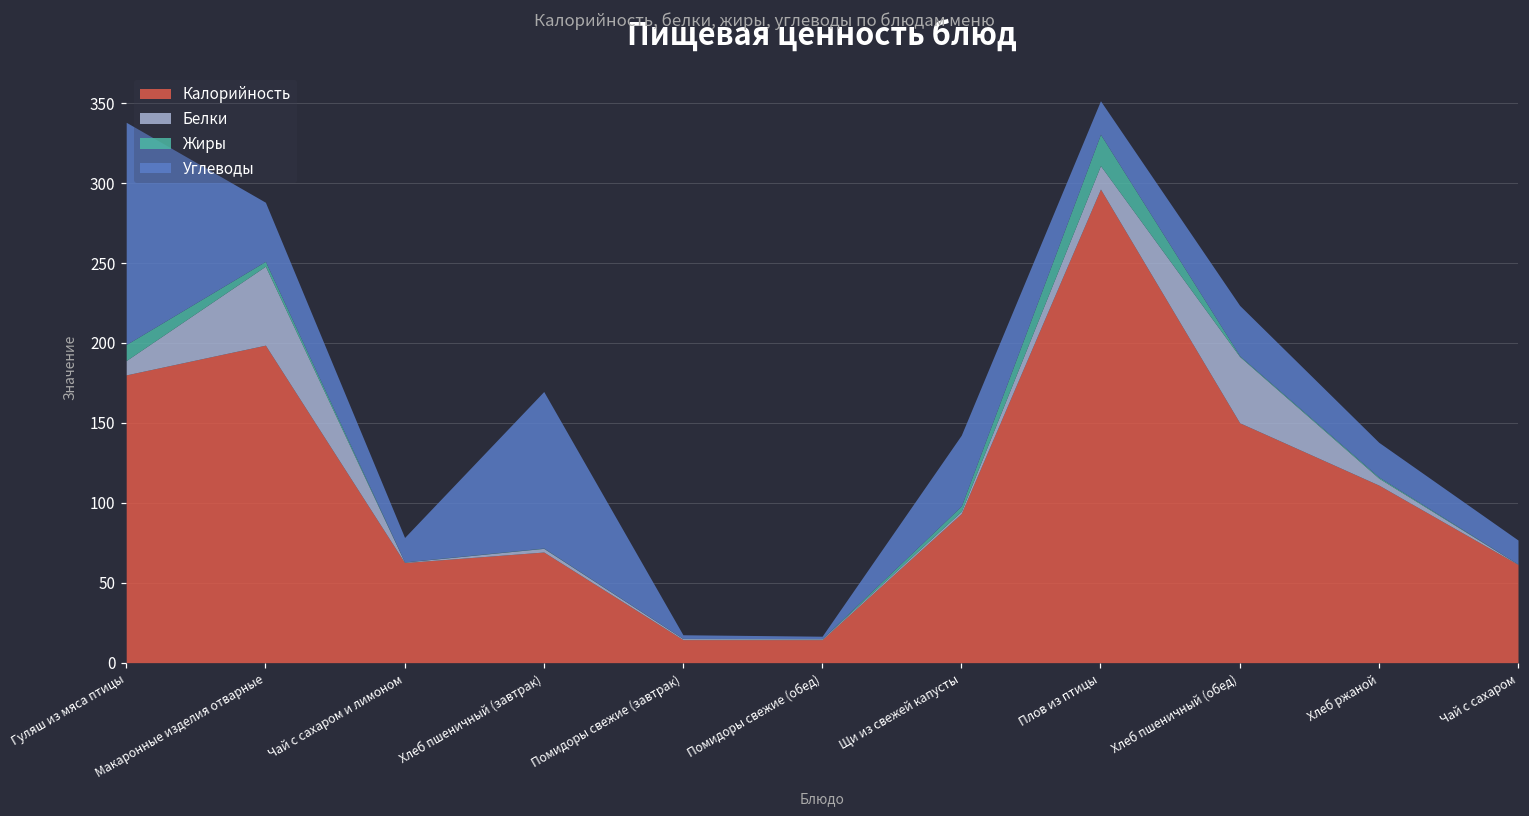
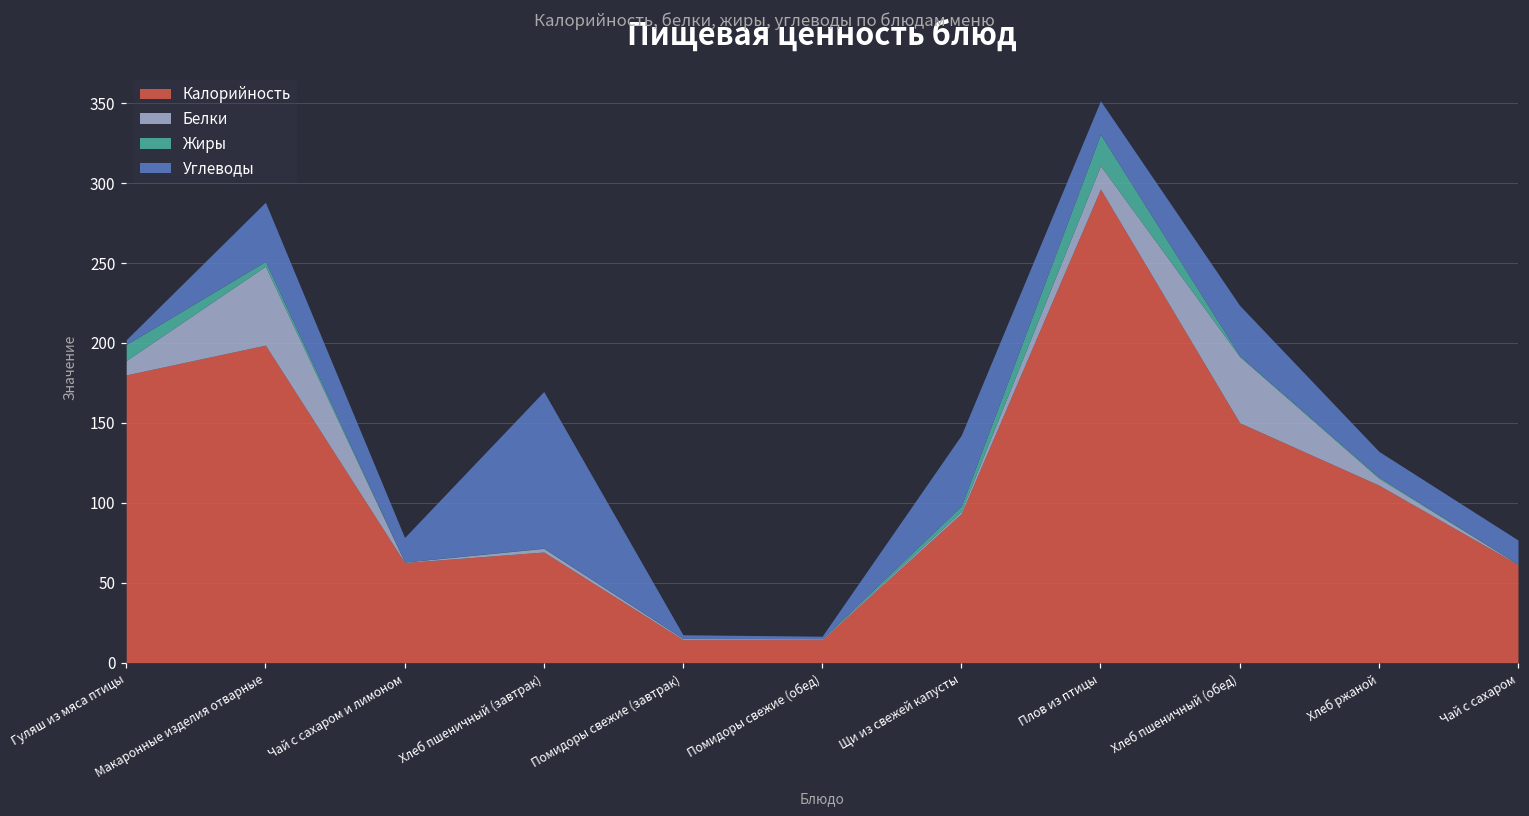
Углеводы, Гуляш из мяса птицы: 139 -> 3
Углеводы, Хлеб ржаной: 22 -> 16
